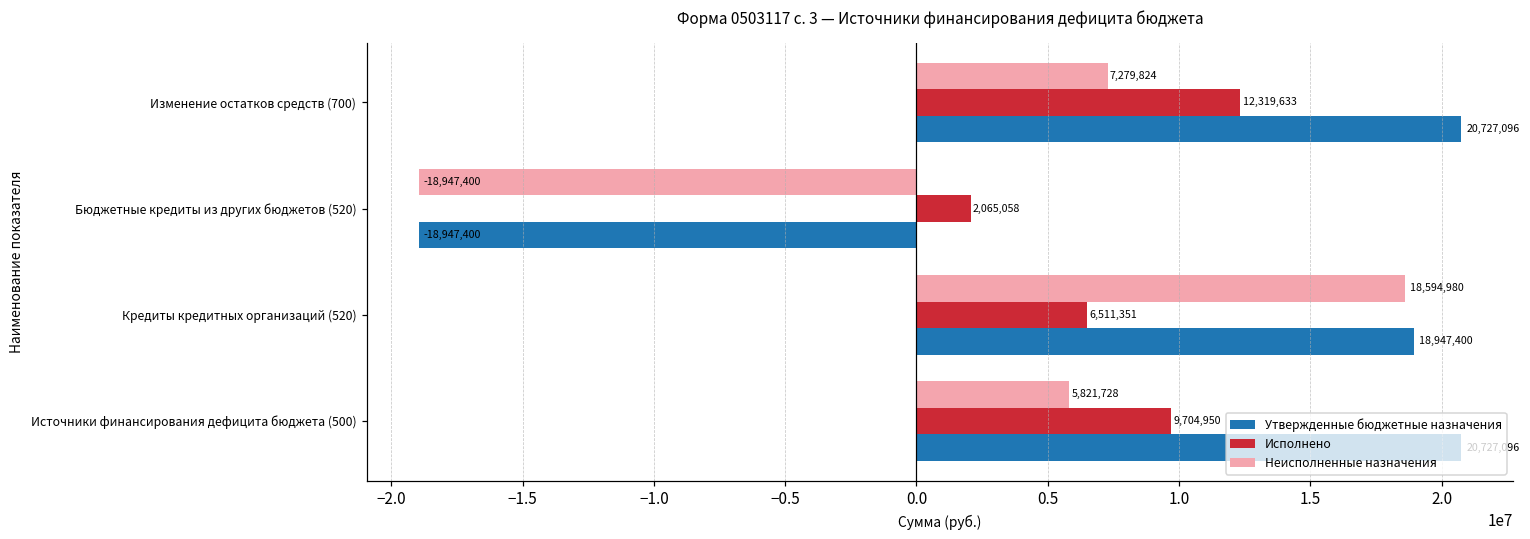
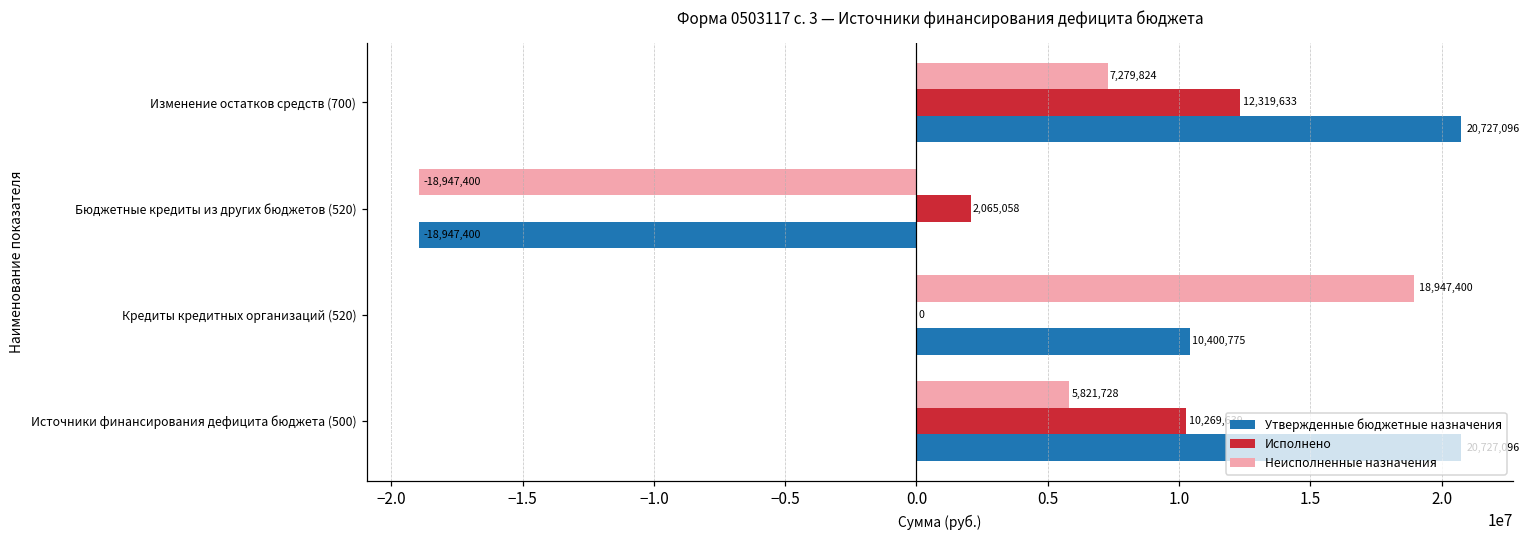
Неисполненные назначения, Кредиты кредитных организаций (520): 18,594,980 -> 18,947,400
Исполнено, Кредиты кредитных организаций (520): 6,511,351 -> 0
Утвержденные бюджетные назначения, Кредиты кредитных организаций (520): 18,947,400 -> 10,400,775
Исполнено, Источники финансирования дефицита бюджета (500): 9700000 -> 10300000
